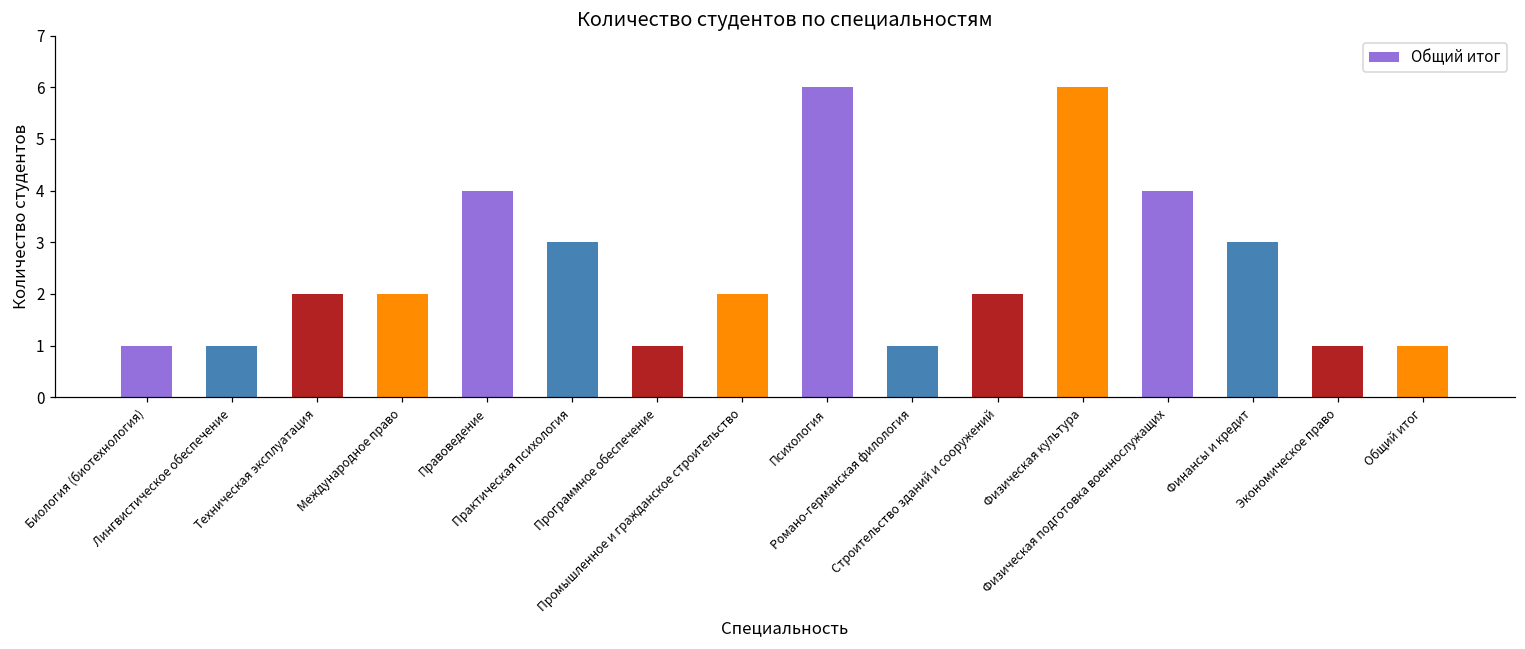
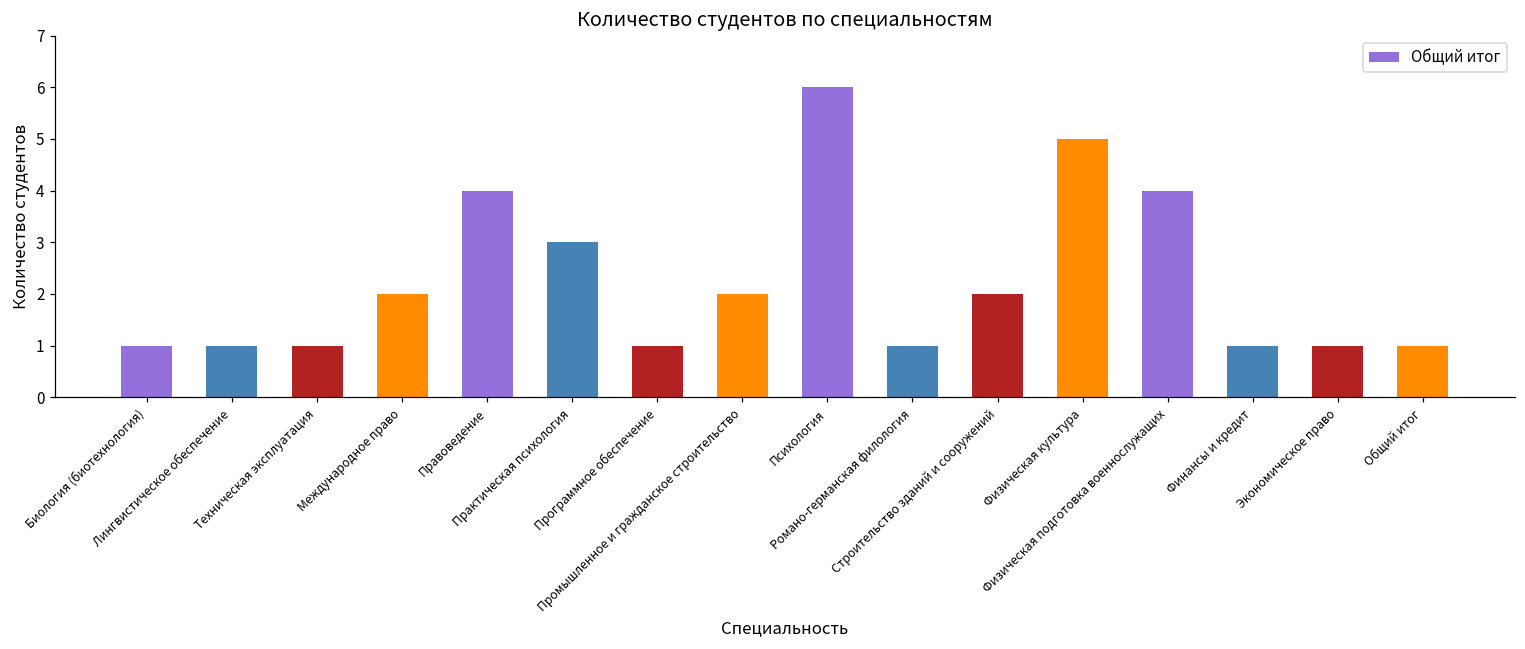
Техническая эксплуатация: 2 -> 1
Физическая культура: 6 -> 5
Финансы и кредит: 3 -> 1
